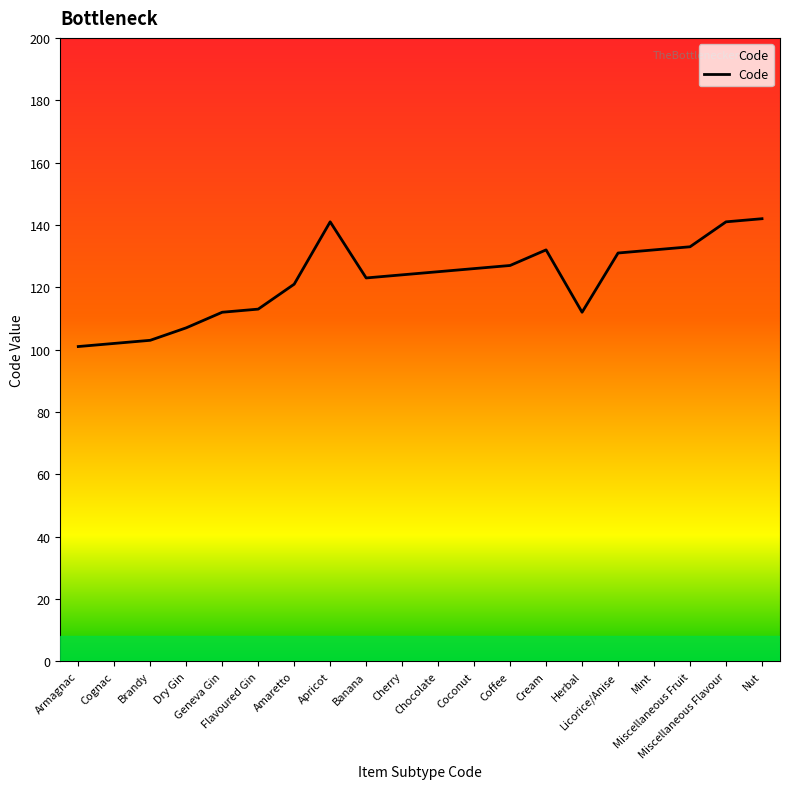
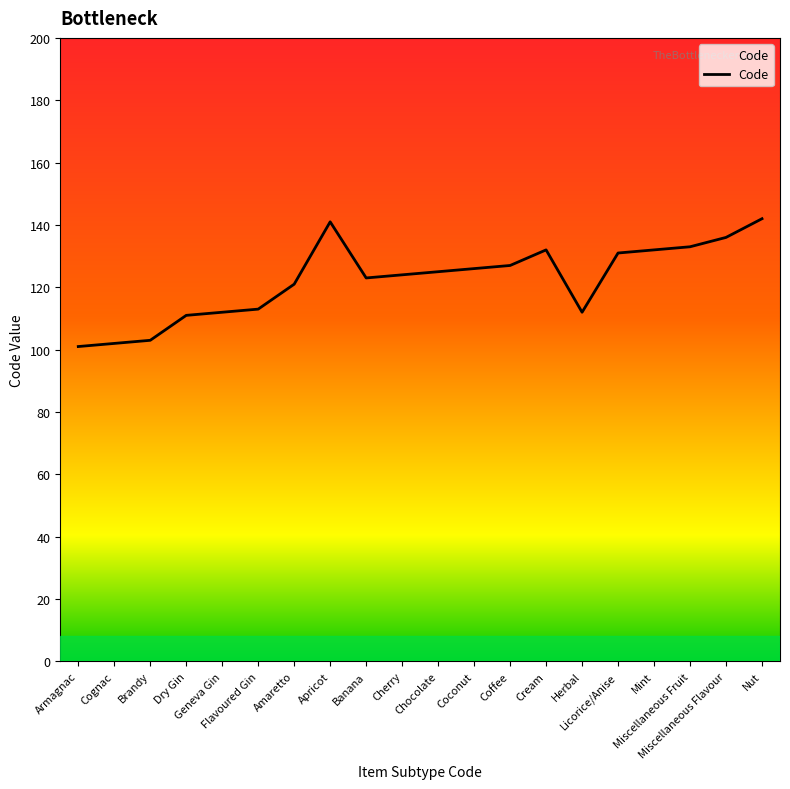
Dry Gin: 107 -> 111
Miscellaneous Flavour: 141 -> 136
